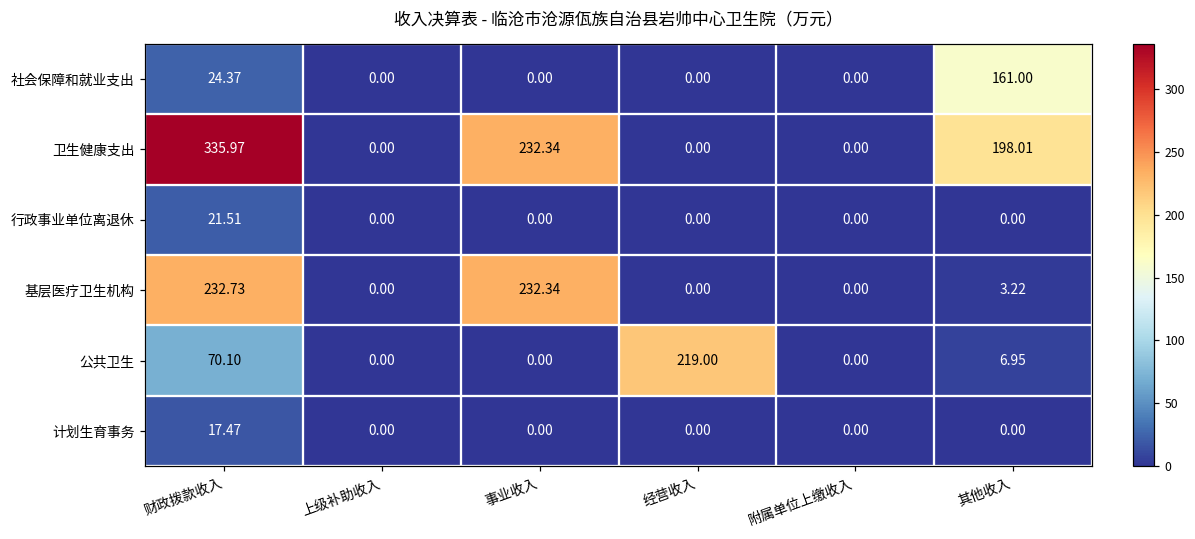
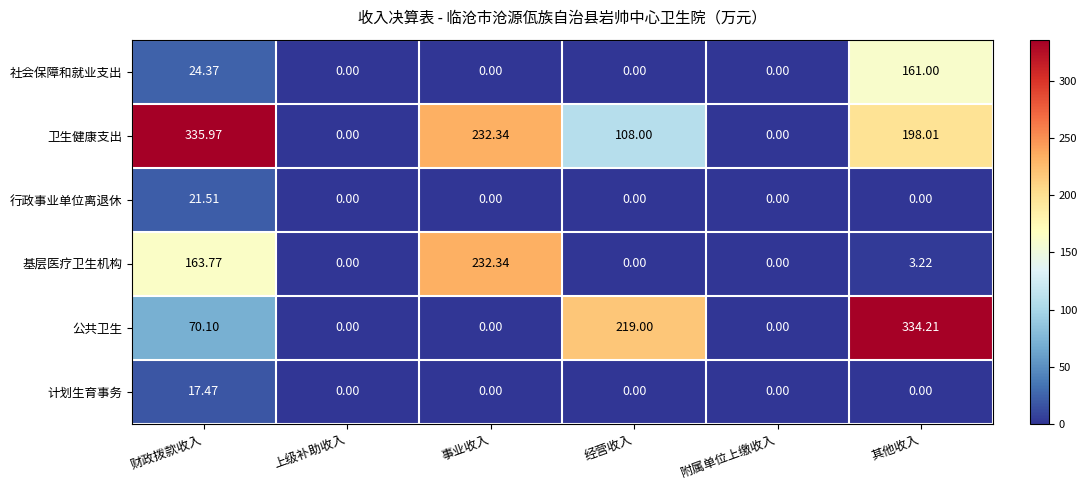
卫生健康支出, 经营收入: 0.00 -> 108.00
基层医疗卫生机构, 财政拨款收入: 232.73 -> 163.77
公共卫生, 其他收入: 6.95 -> 334.21
